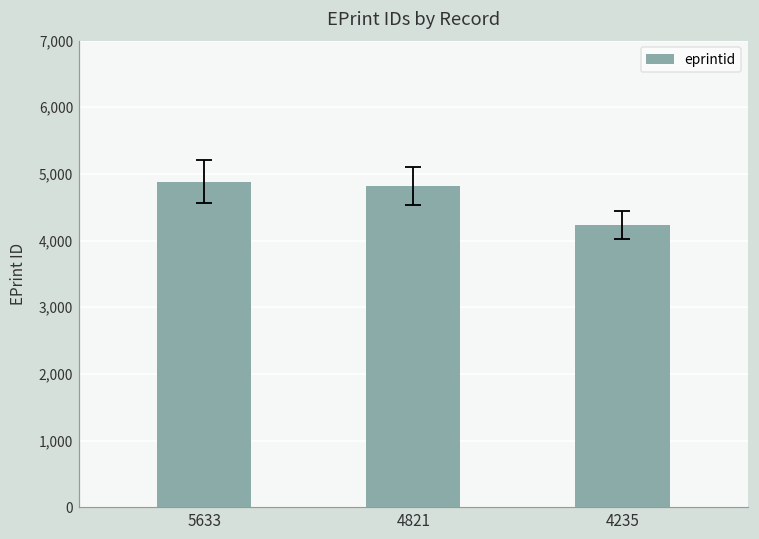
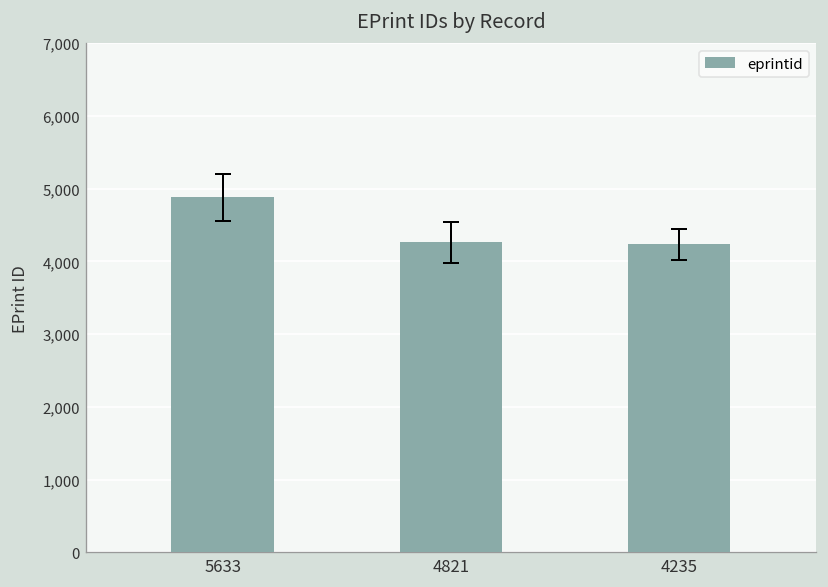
eprintid, 4821: 4,800 -> 4,300
